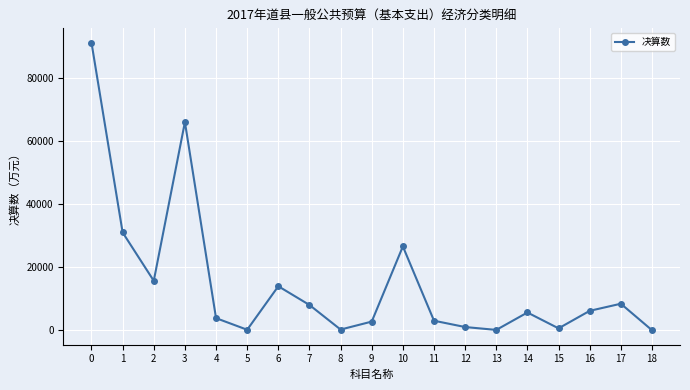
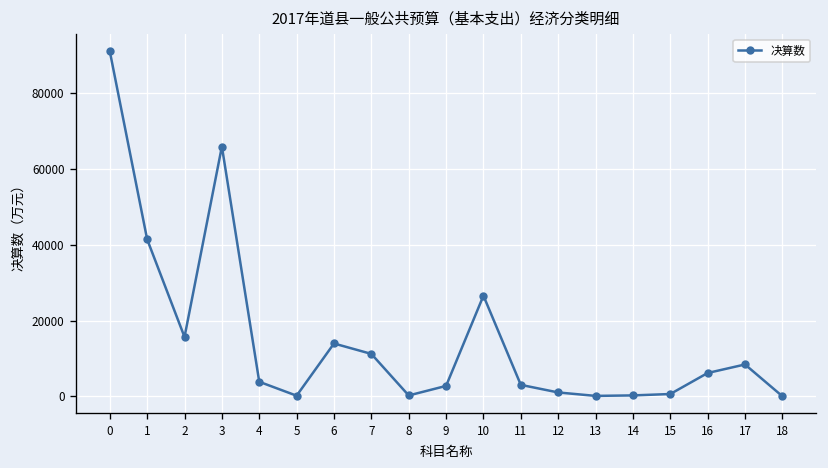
1: 31000 -> 41000
7: 8000 -> 11000
14: 6000 -> 0
